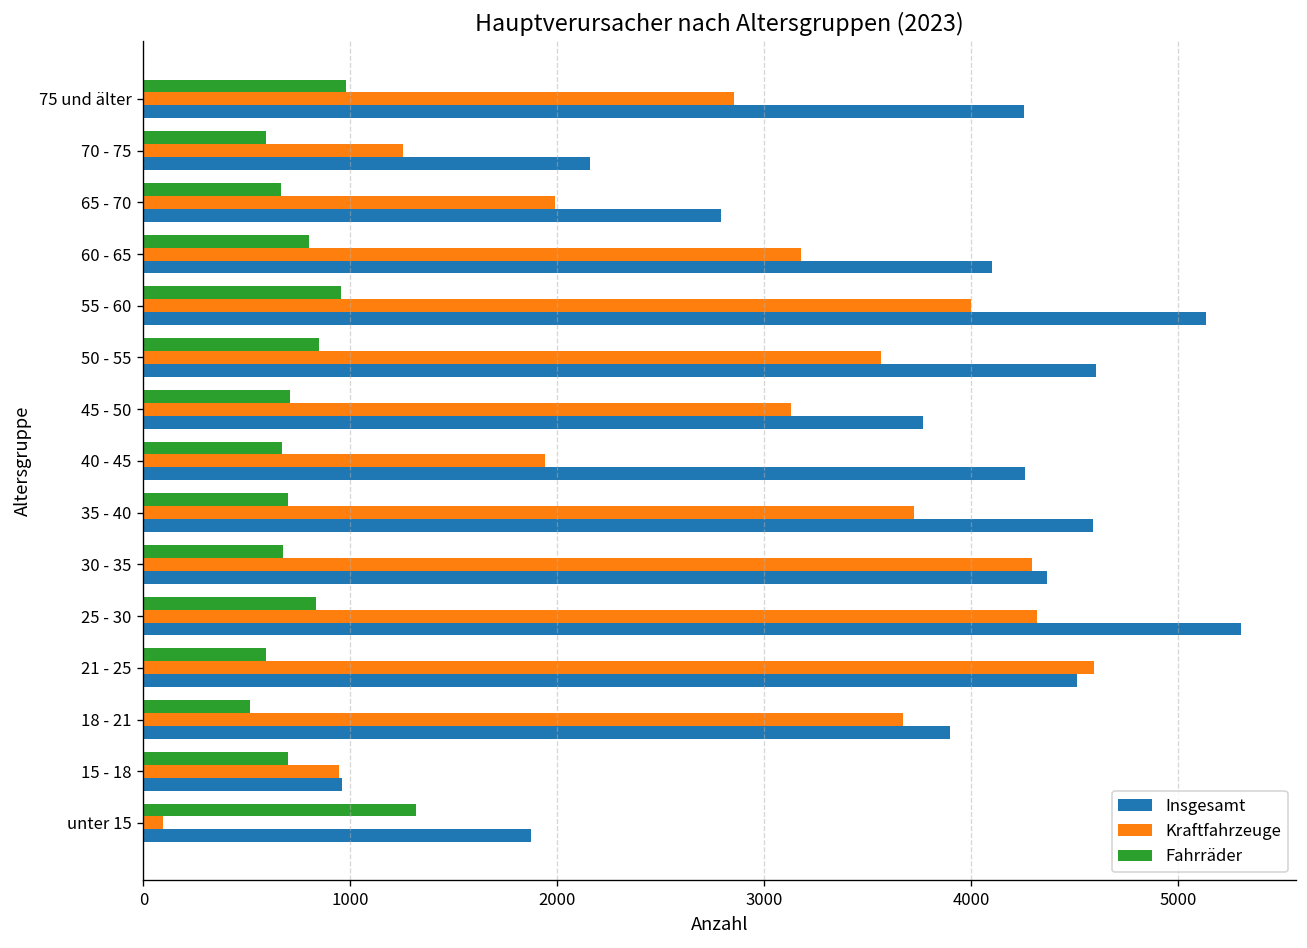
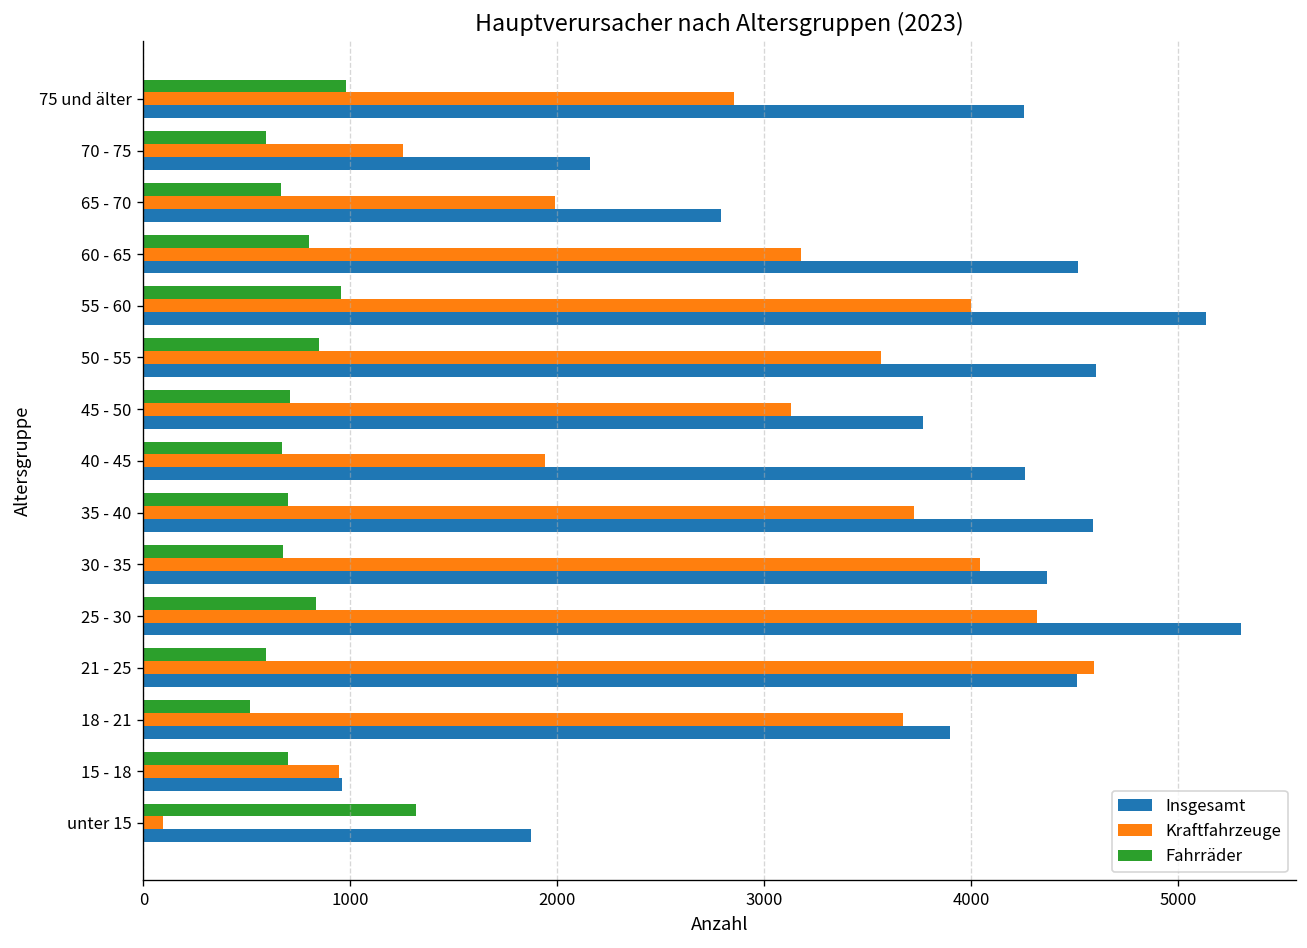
Insgesamt, 60 - 65: 4100 -> 4510
Kraftfahrzeuge, 30 - 35: 4290 -> 4040
